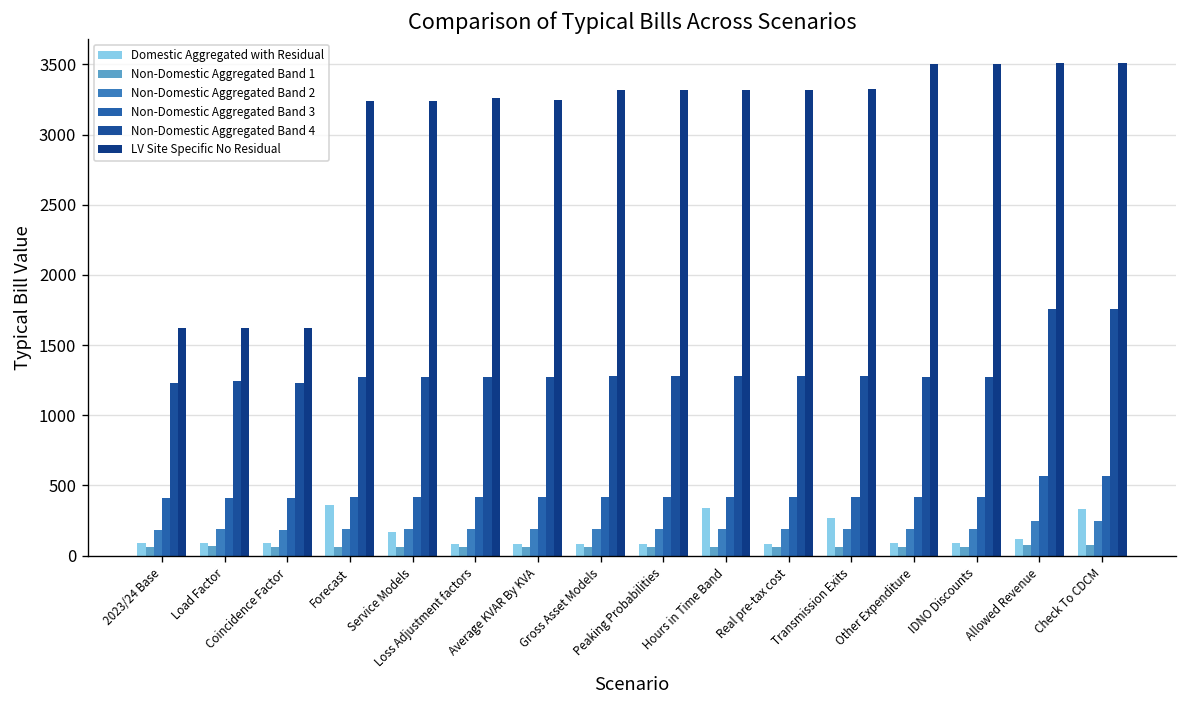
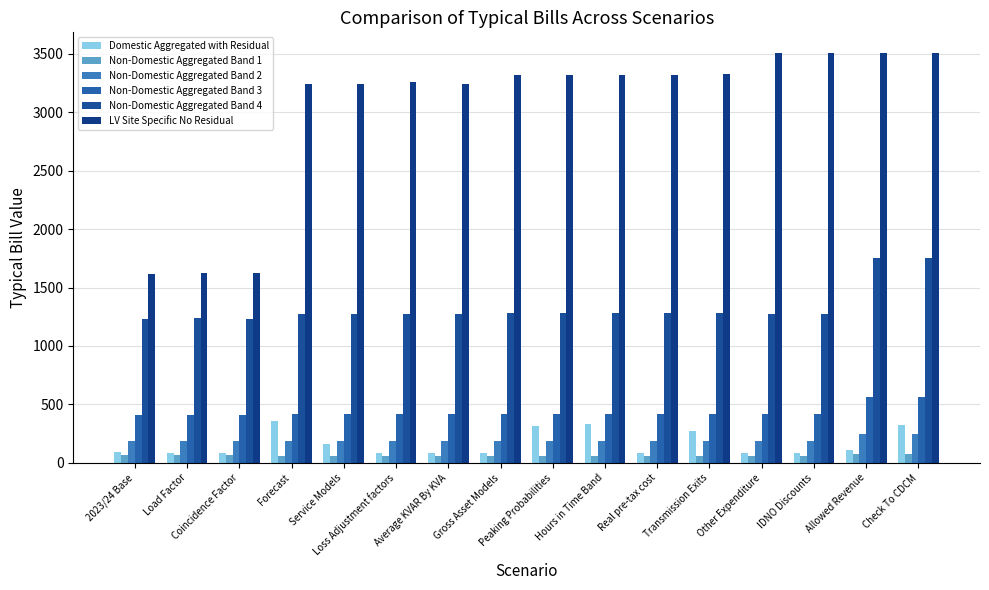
Domestic Aggregated with Residual, Peaking Probabilities: 90 -> 320
